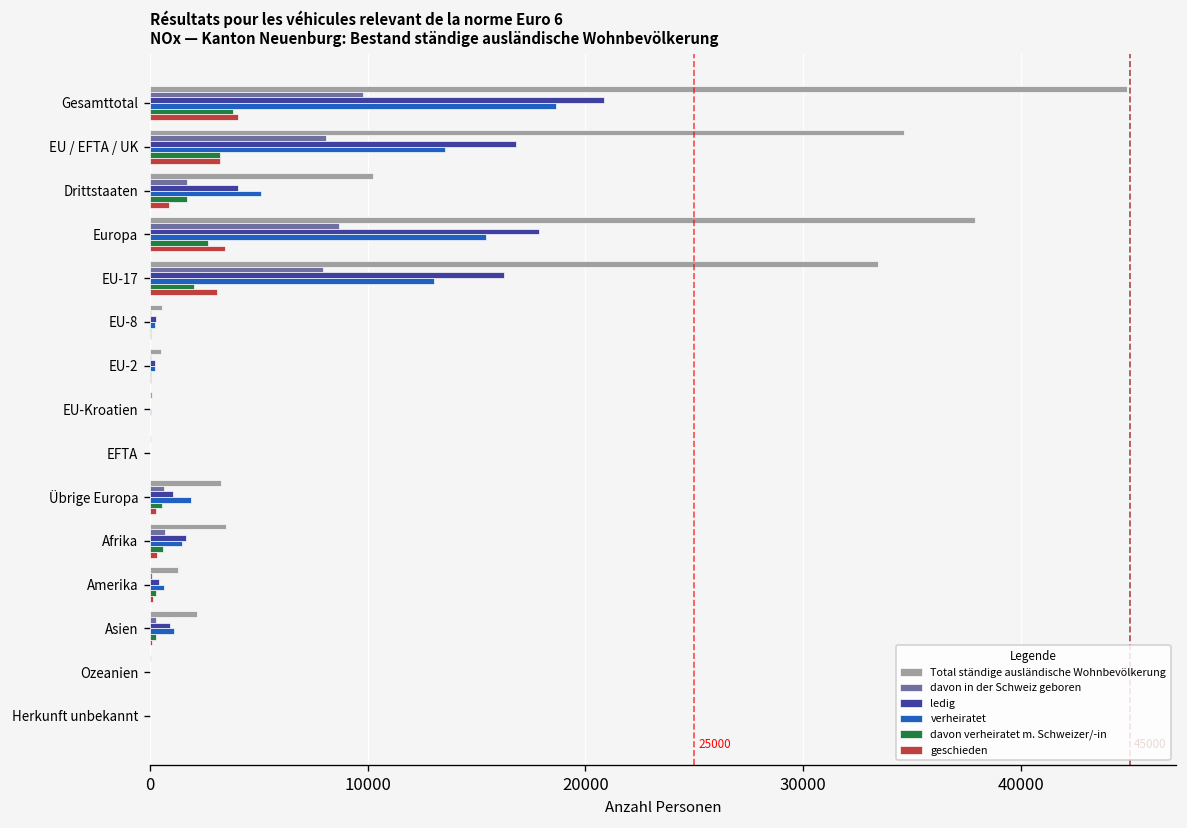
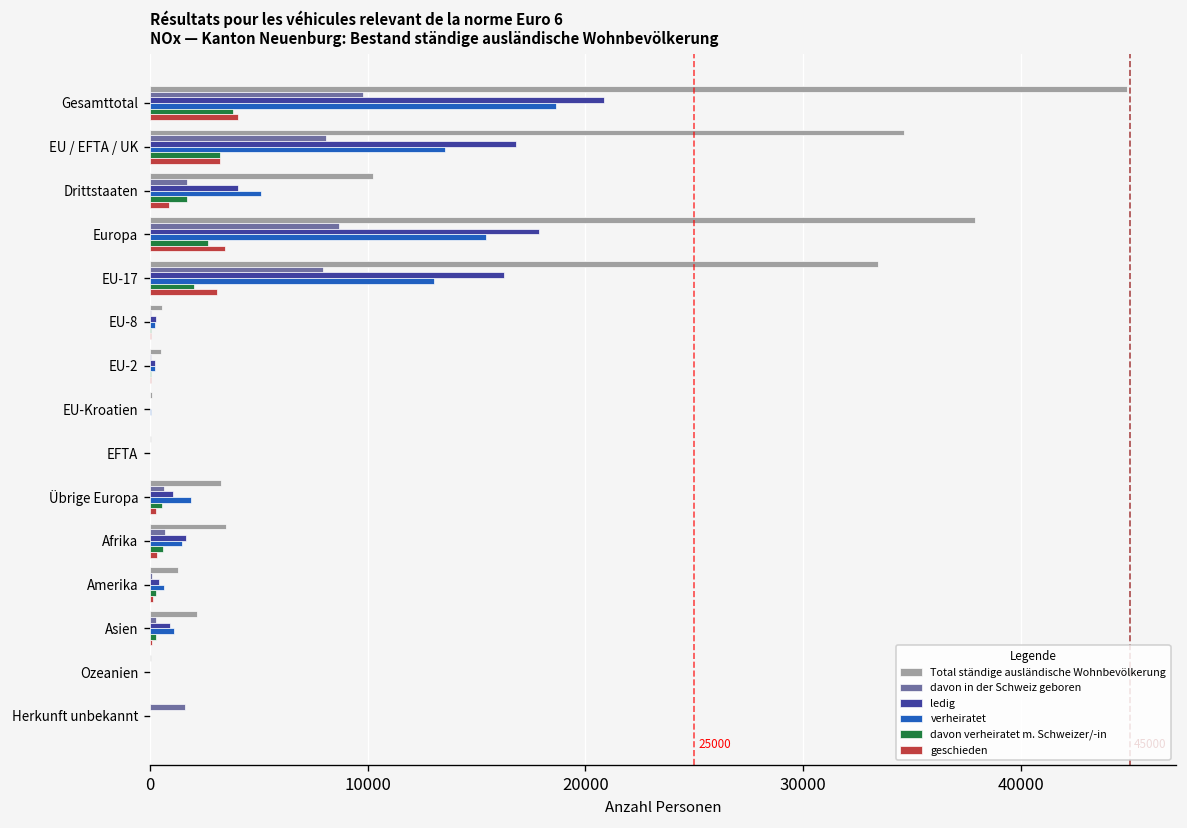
davon in der Schweiz geboren, Herkunft unbekannt: 0 -> 1600
